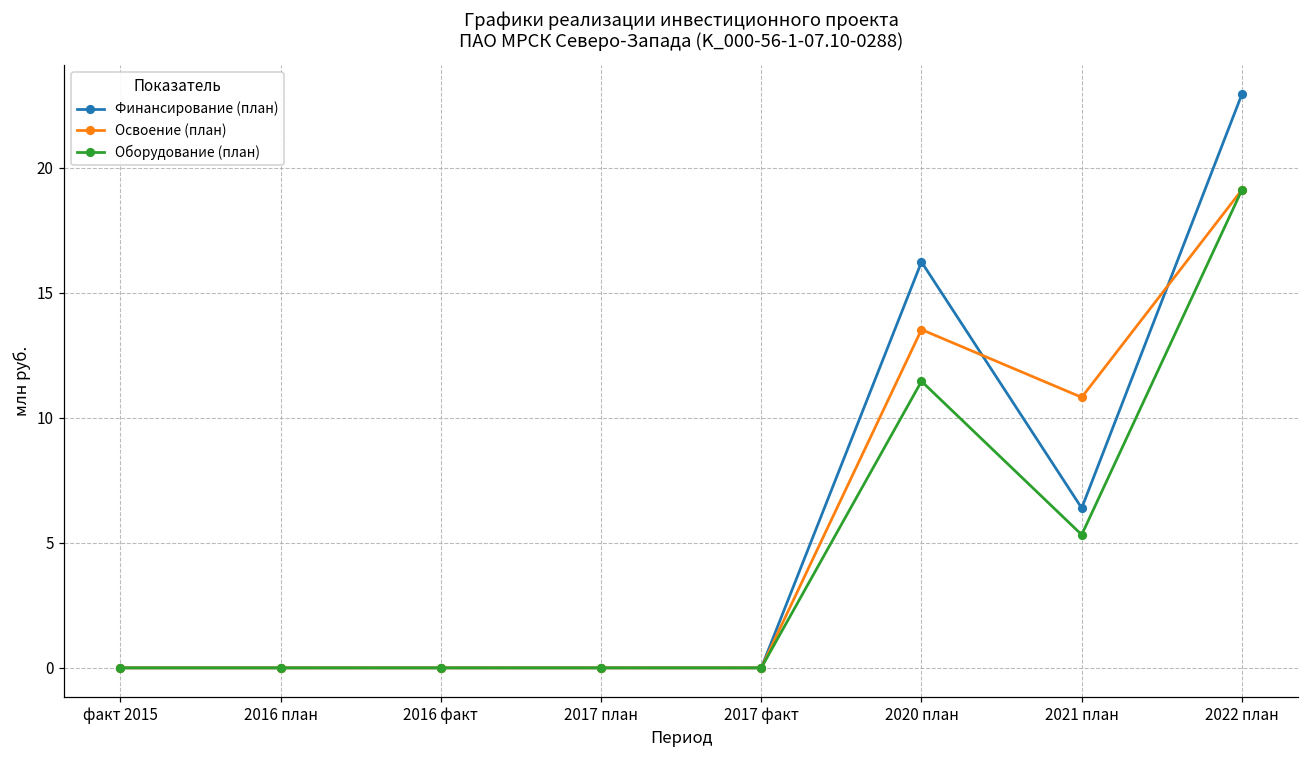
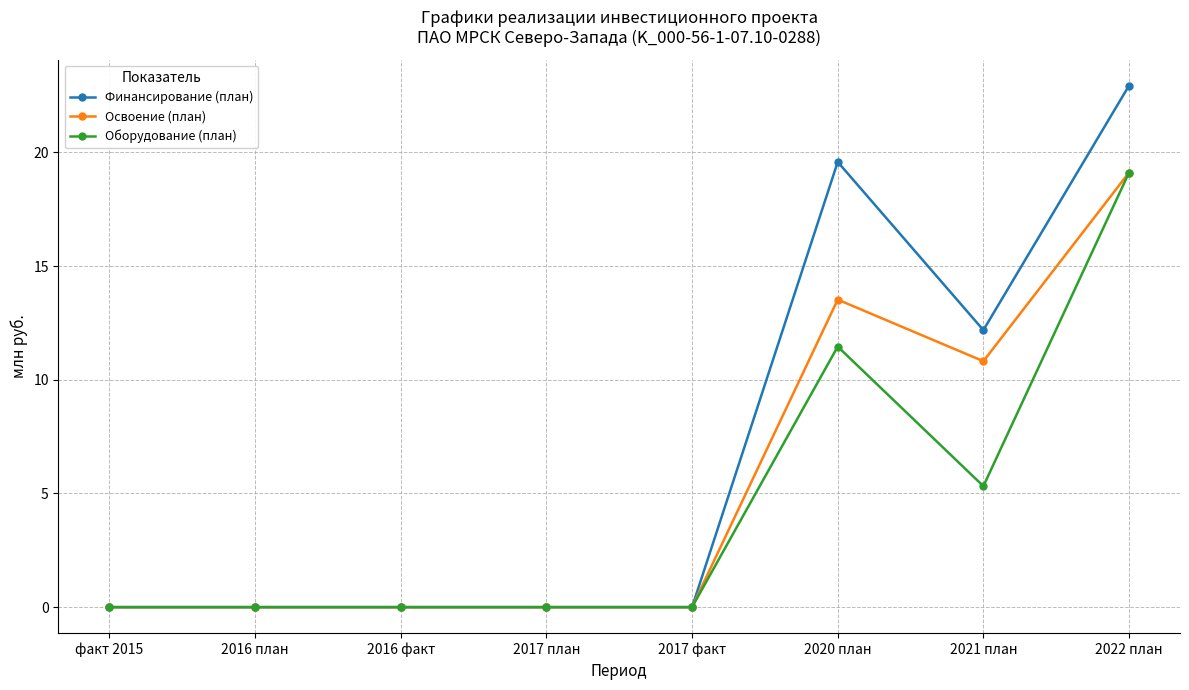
Финансирование (план), 2020 план: 16.2 -> 19.6
Финансирование (план), 2021 план: 6.4 -> 12.2
